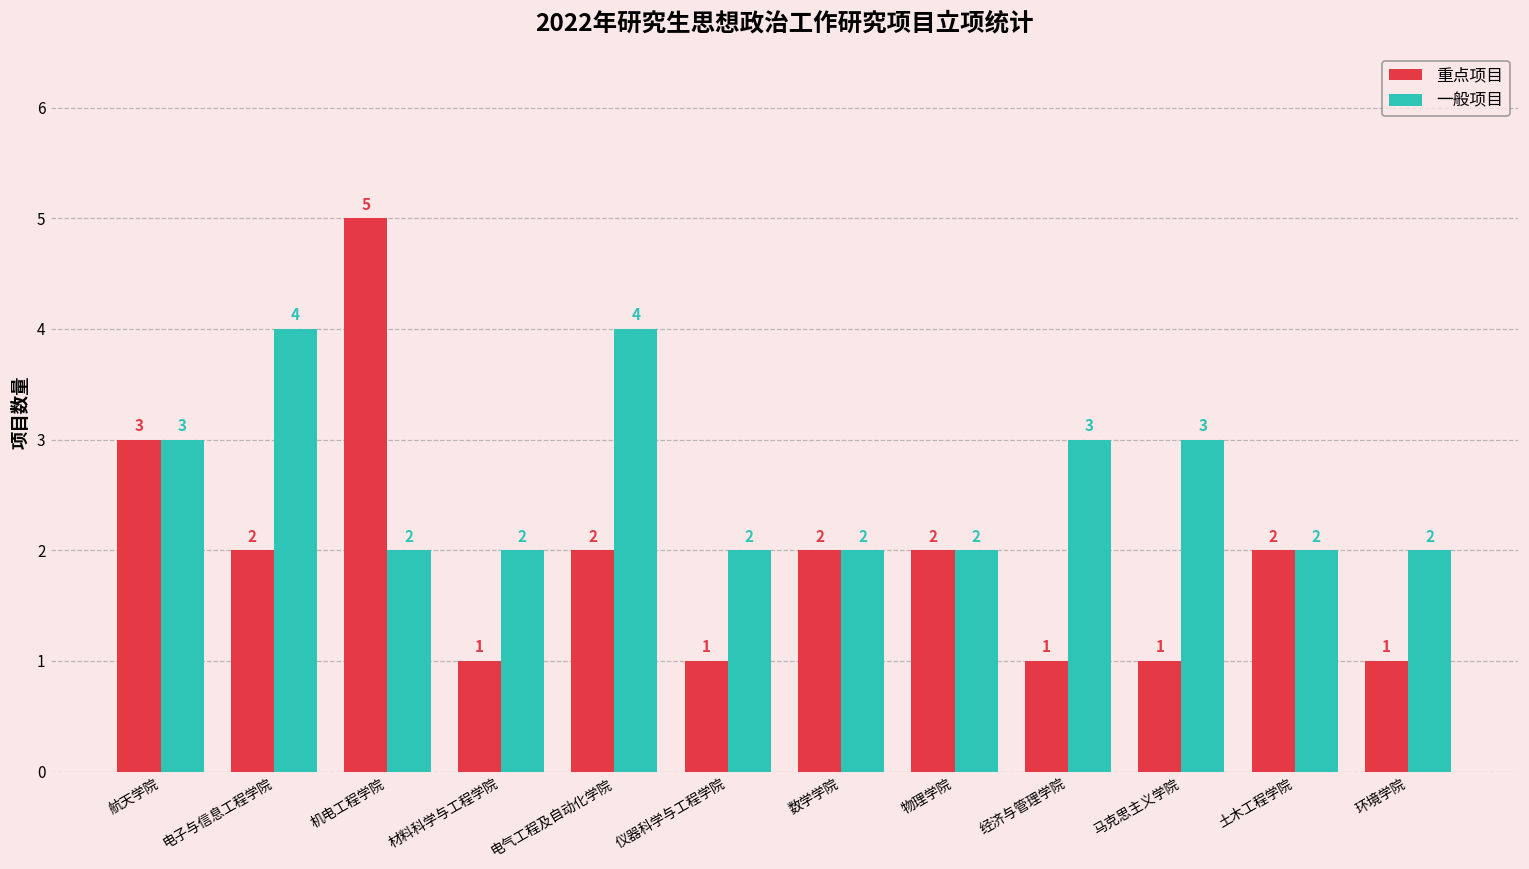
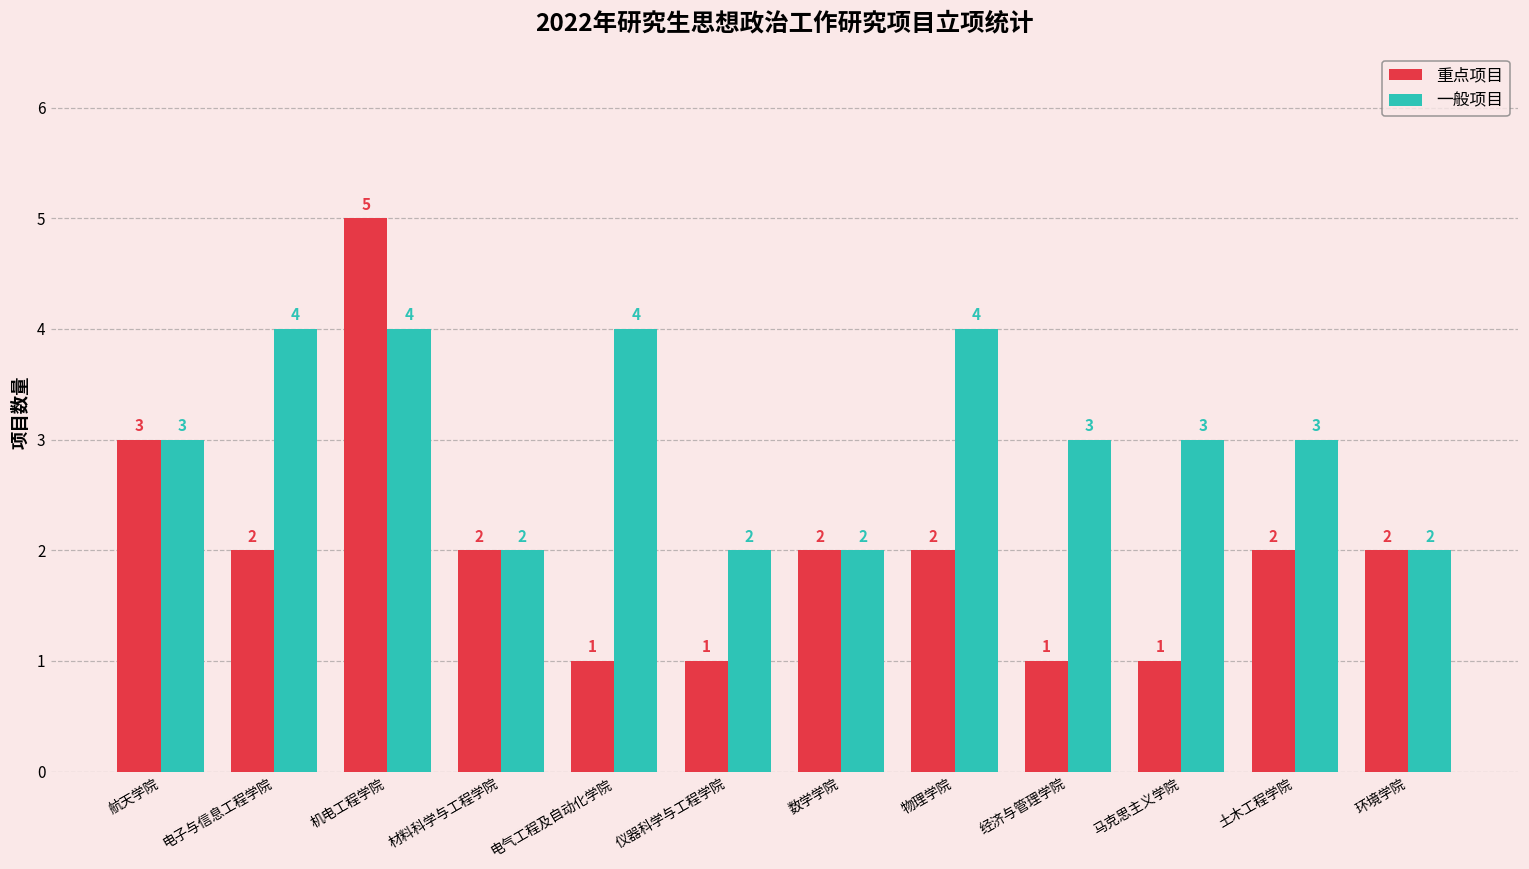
一般项目, 机电工程学院: 2 -> 4
重点项目, 材料科学与工程学院: 1 -> 2
重点项目, 电气工程及自动化学院: 2 -> 1
一般项目, 物理学院: 2 -> 4
一般项目, 土木工程学院: 2 -> 3
重点项目, 环境学院: 1 -> 2
